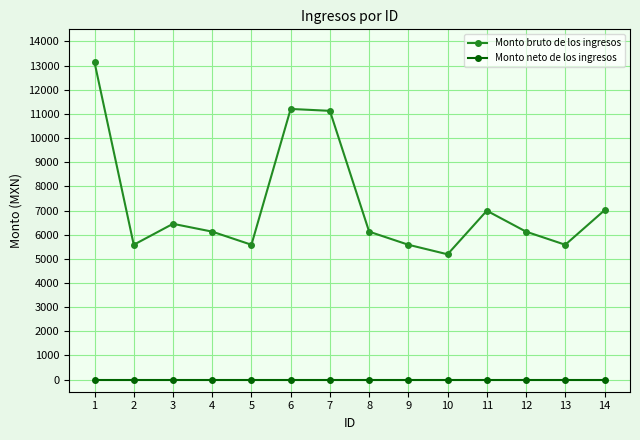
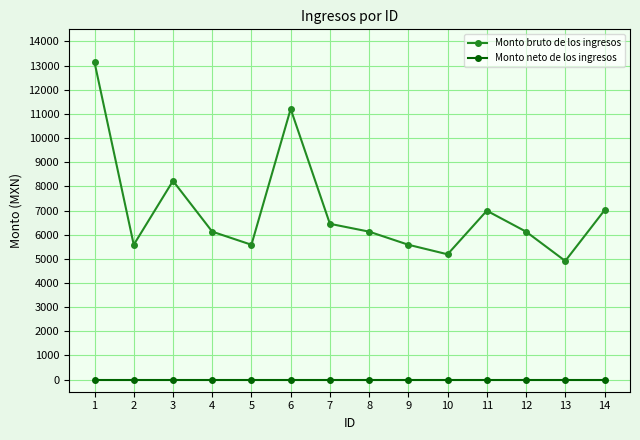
Monto bruto de los ingresos, 3: 6500 -> 8200
Monto bruto de los ingresos, 7: 11100 -> 6500
Monto bruto de los ingresos, 13: 5600 -> 4900
